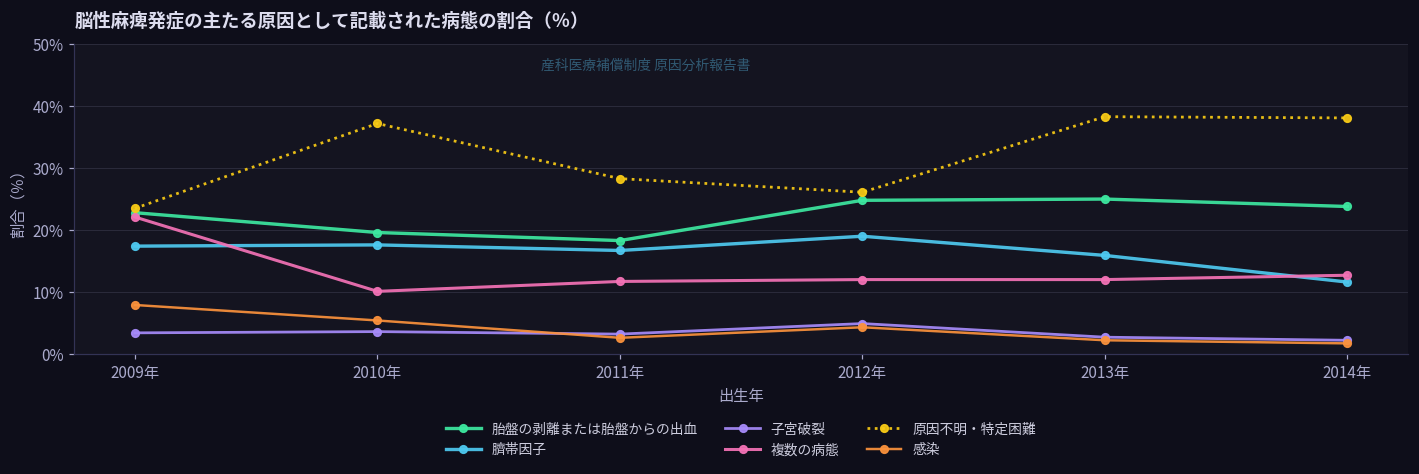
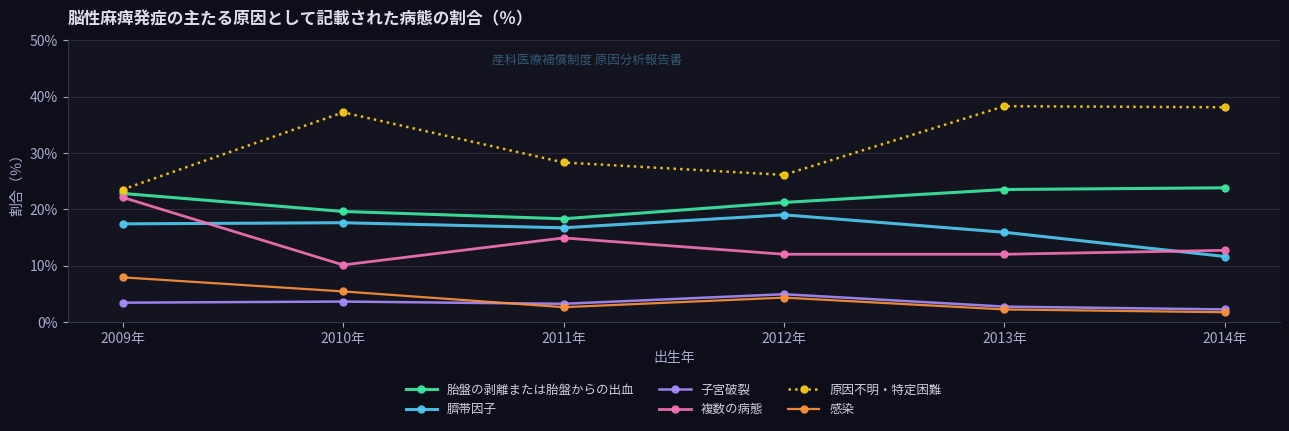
複数の病態, 2011年: 12% -> 15%
胎盤の剥離または胎盤からの出血, 2012年: 25% -> 21%
胎盤の剥離または胎盤からの出血, 2013年: 25% -> 24%
